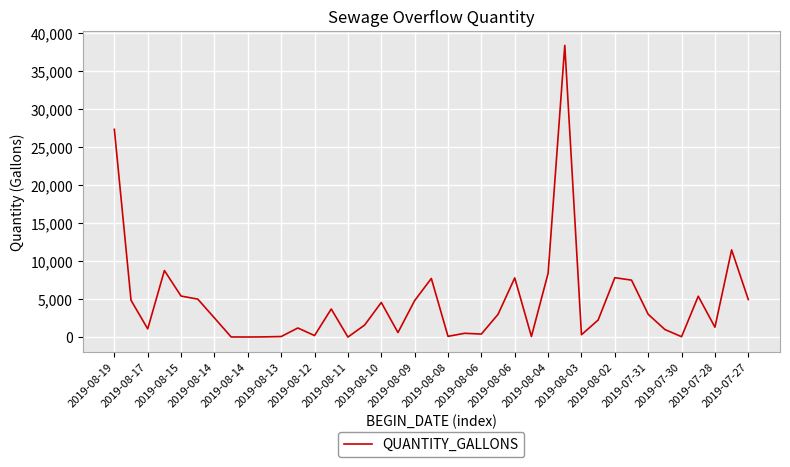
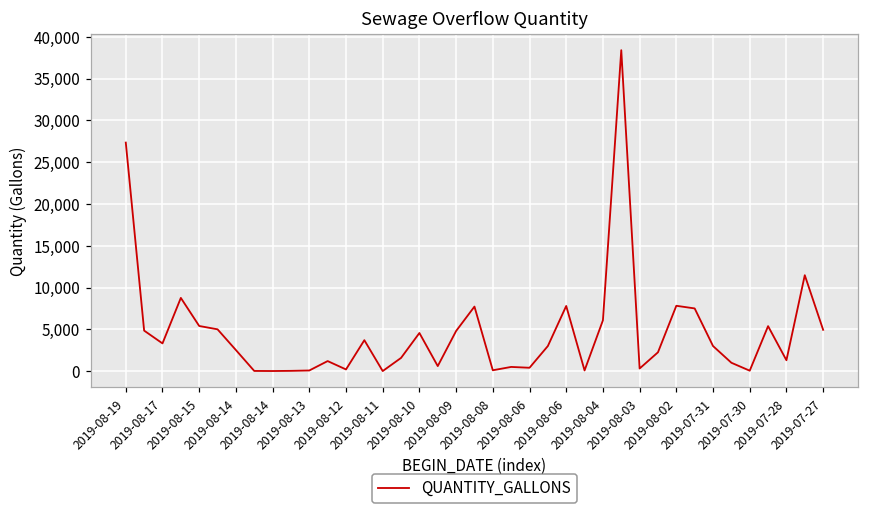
2019-08-17: 1,000 -> 3,000
2019-08-04: 8,000 -> 6,000
